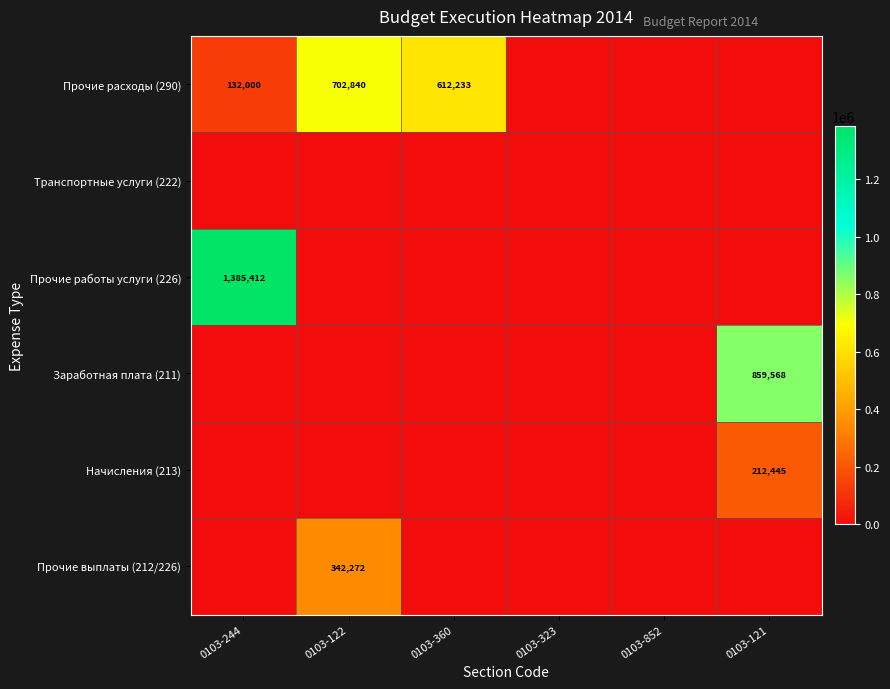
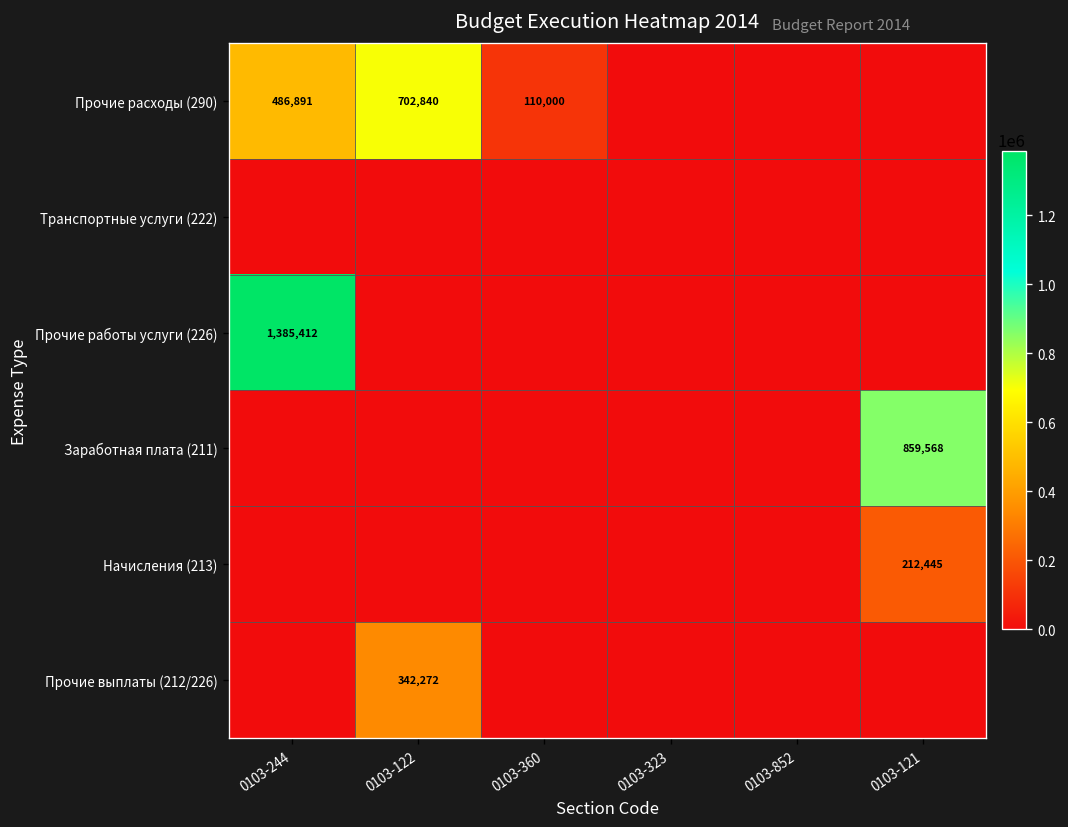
Прочие расходы (290), 0103-244: 132,000 -> 486,891
Прочие расходы (290), 0103-360: 612,233 -> 110,000
